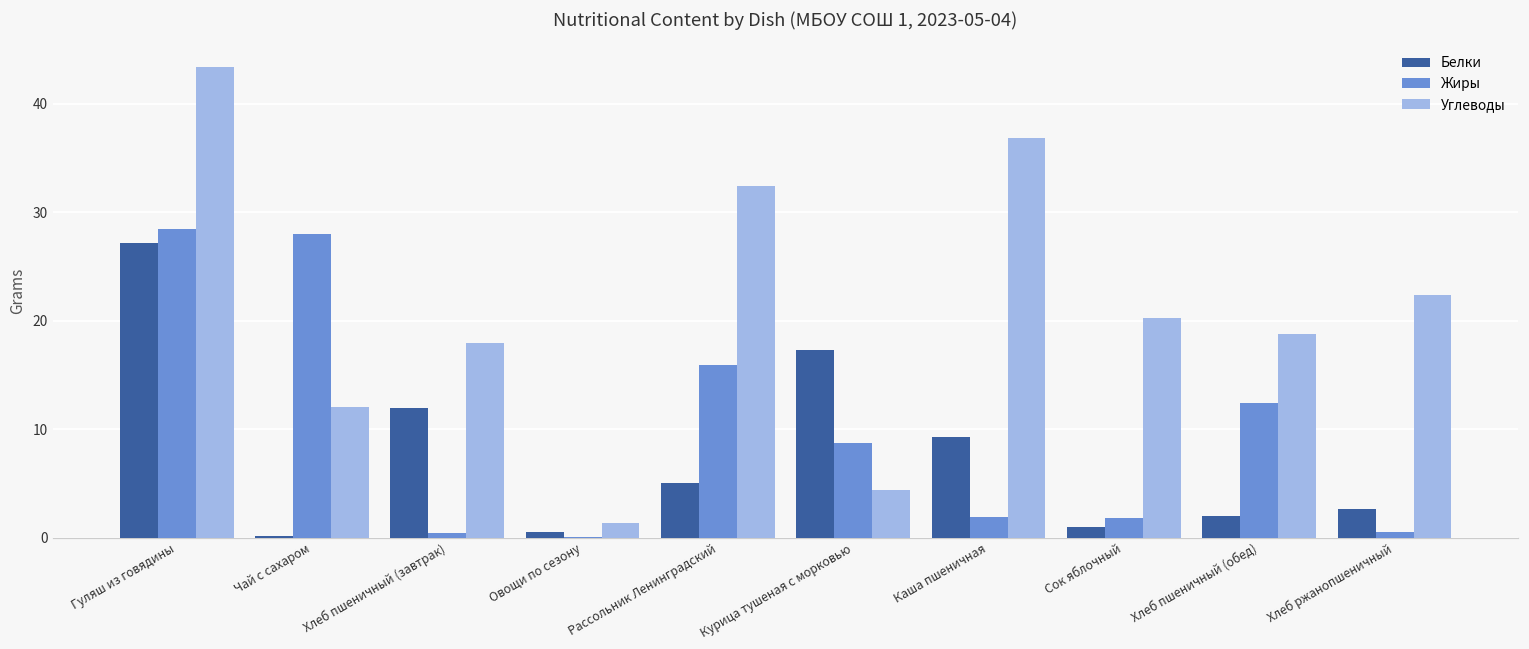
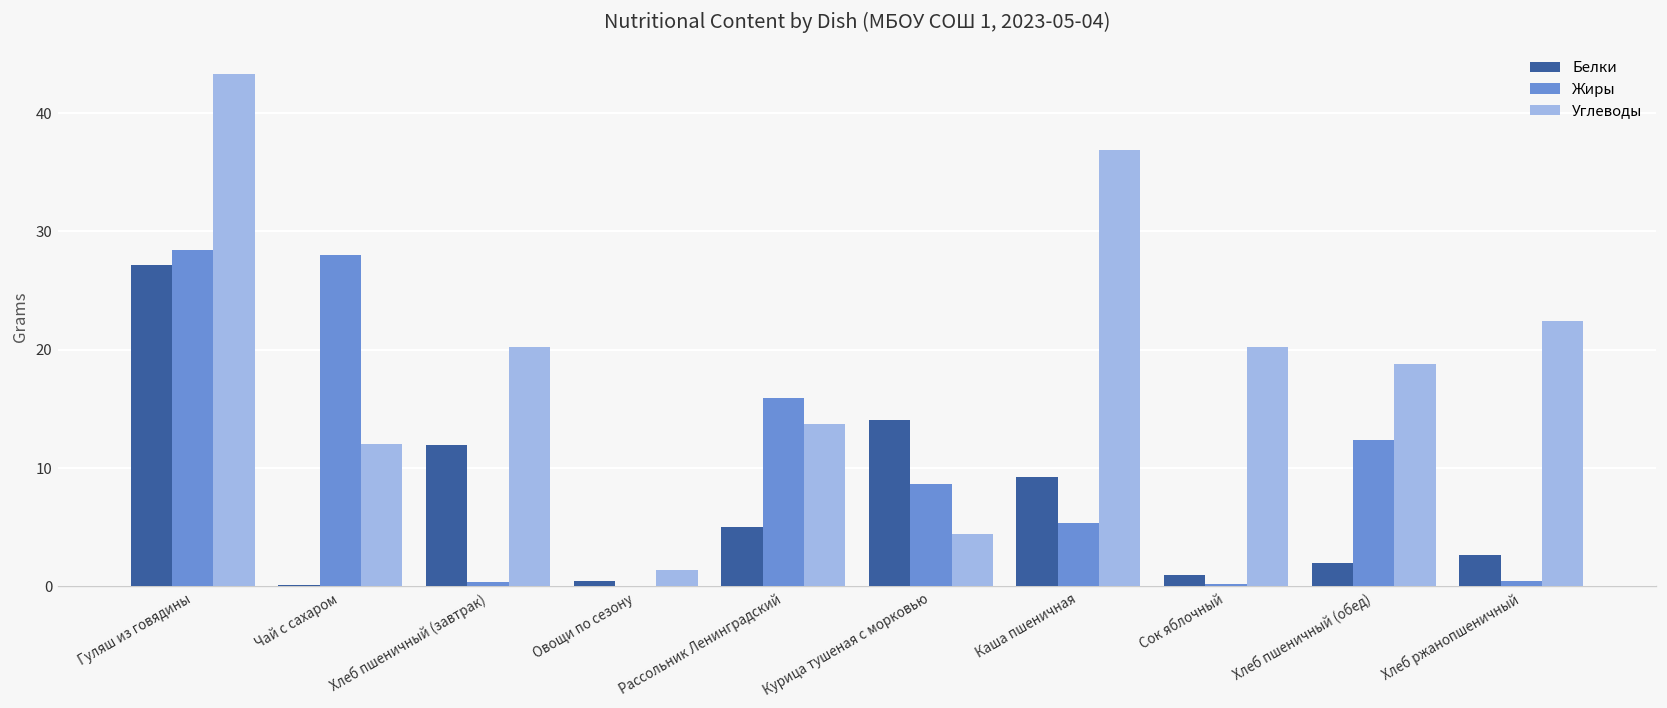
Углеводы, Хлеб пшеничный (завтрак): 18 -> 20
Углеводы, Рассольник Ленинградский: 32 -> 14
Белки, Курица тушеная с морковью: 17 -> 14
Жиры, Каша пшеничная: 2 -> 5
Жиры, Сок яблочный: 2 -> 0
